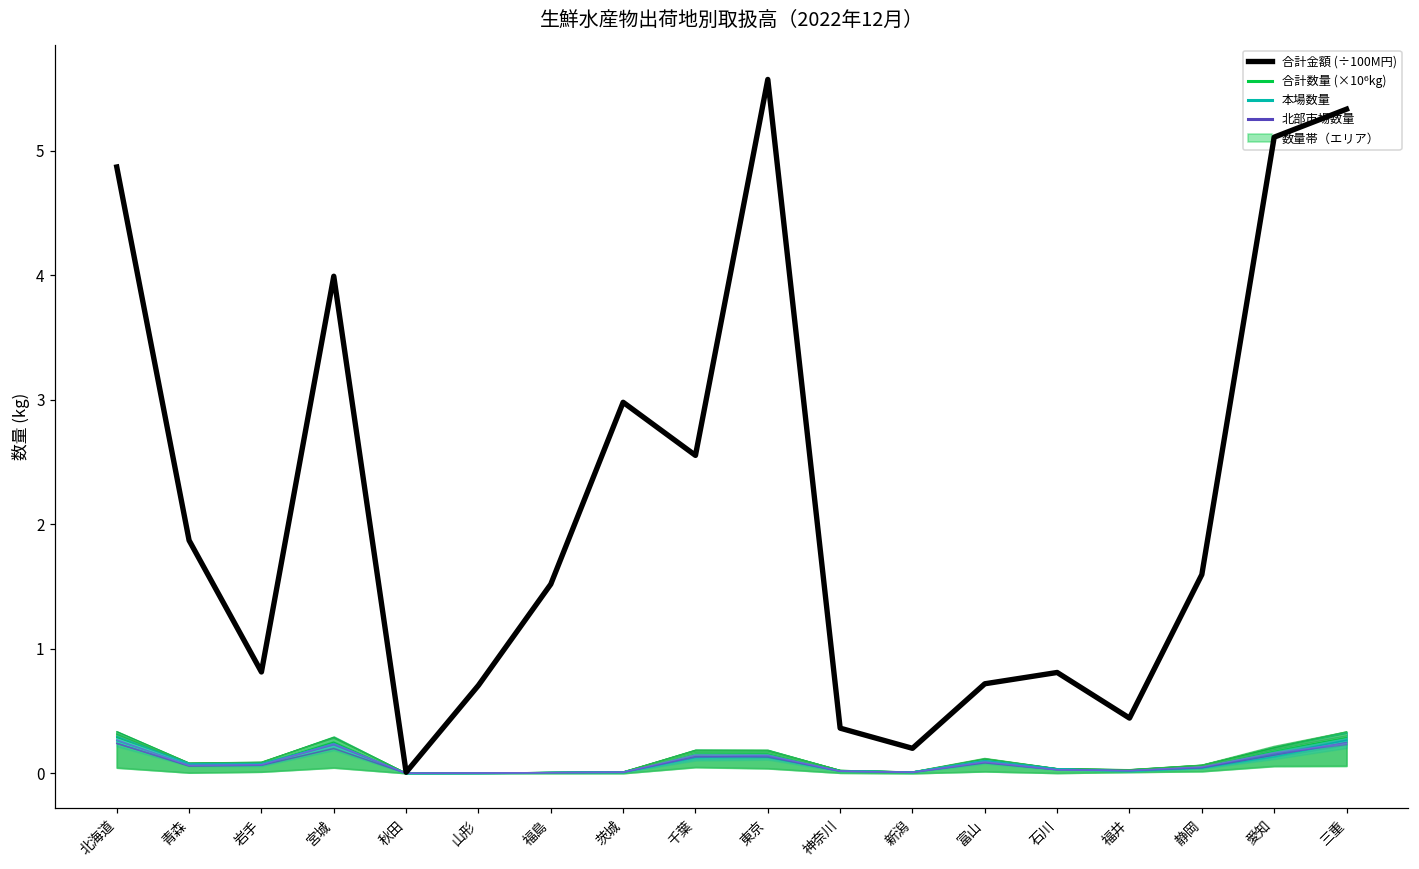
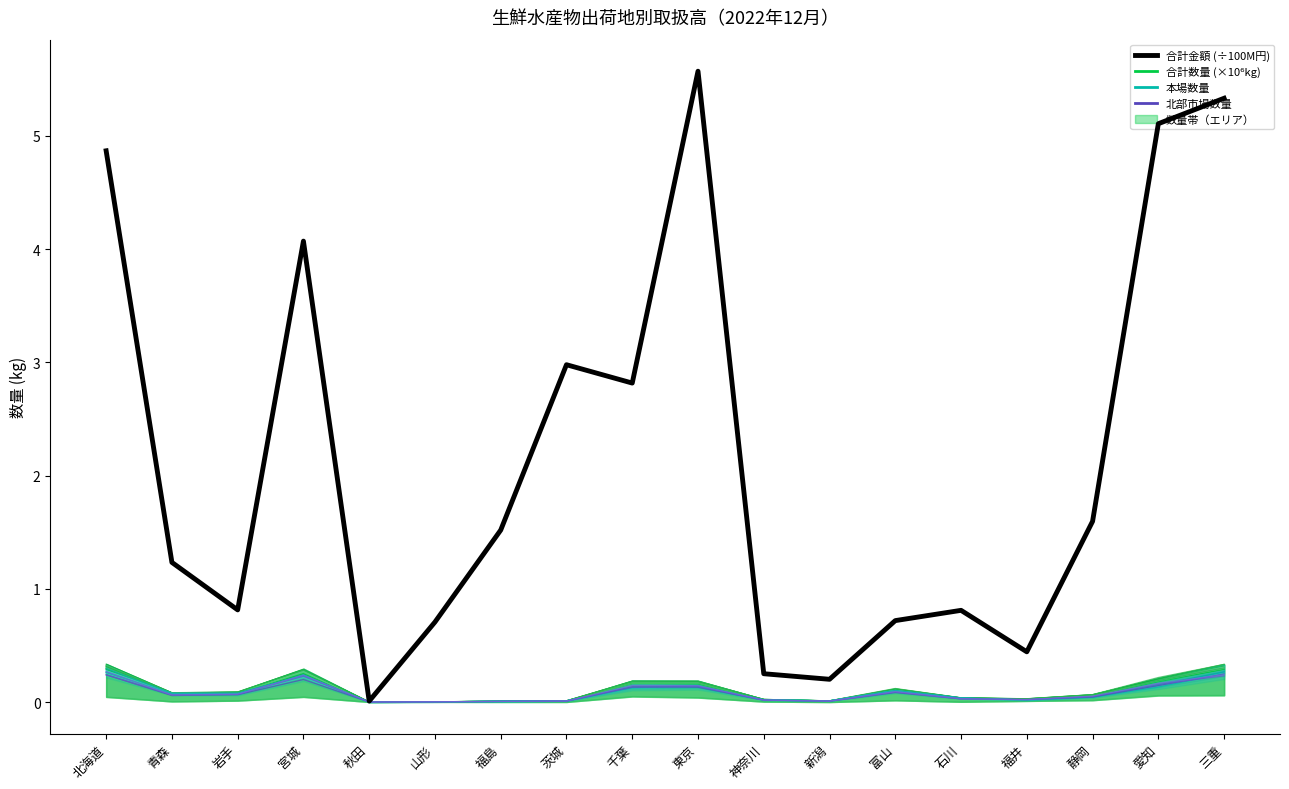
合計金額 (÷100M円), 青森: 1.87 -> 1.23
合計金額 (÷100M円), 宮城: 3.99 -> 4.07
合計金額 (÷100M円), 千葉: 2.55 -> 2.82
合計金額 (÷100M円), 神奈川: 0.36 -> 0.25
